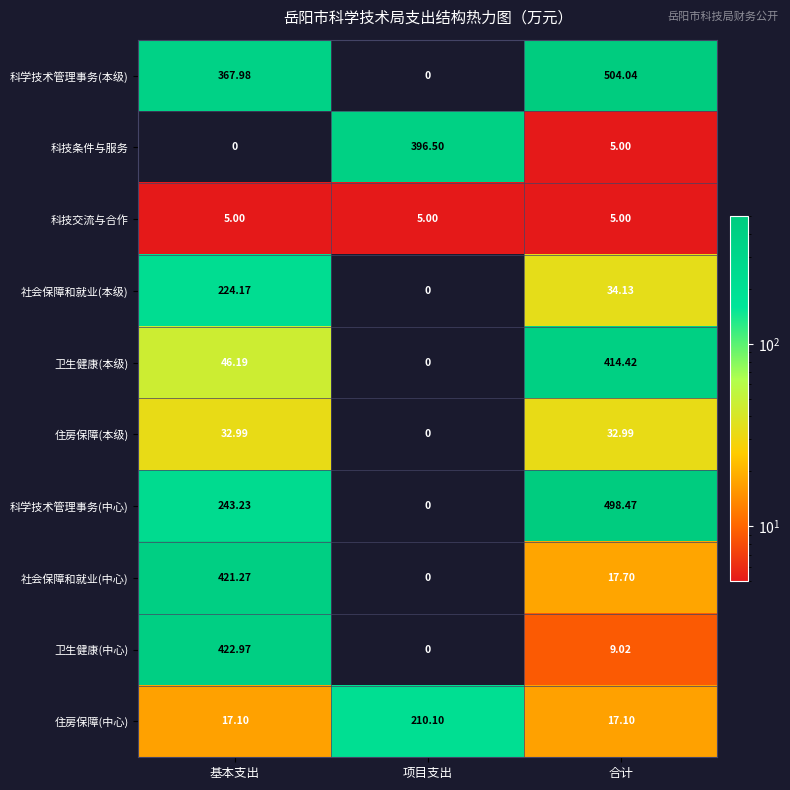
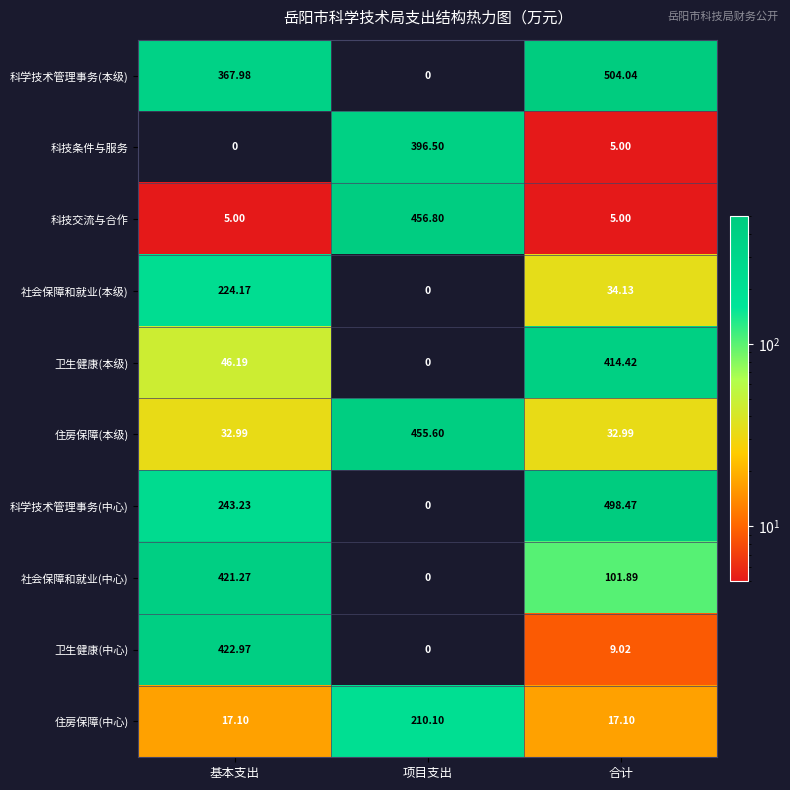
科技交流与合作, 项目支出: 5.00 -> 456.80
住房保障(本级), 项目支出: 0 -> 455.60
社会保障和就业(中心), 合计: 17.70 -> 101.89
